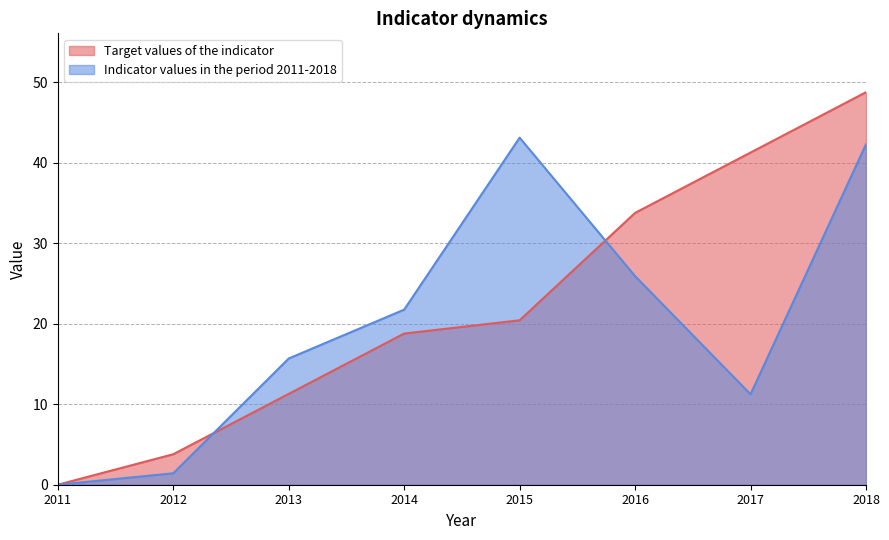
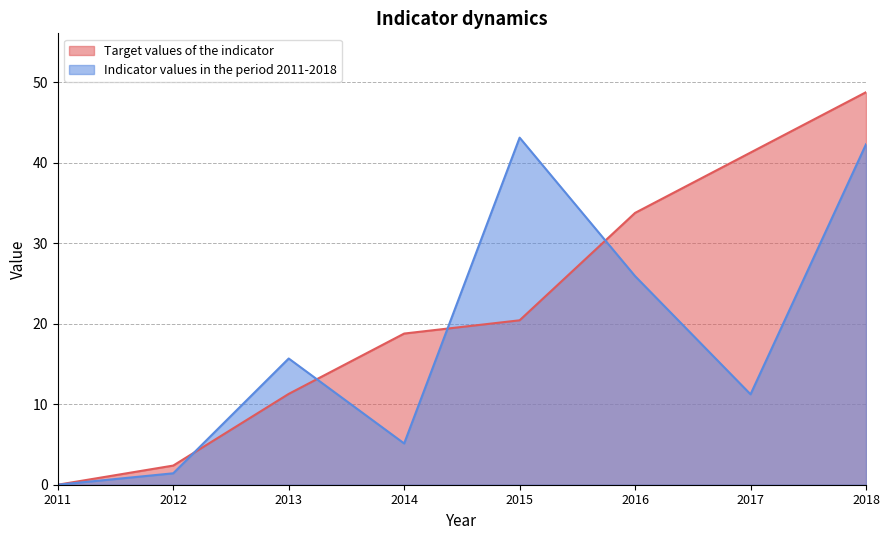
Target values of the indicator, 2012: 4 -> 2
Indicator values in the period 2011-2018, 2014: 22 -> 5
